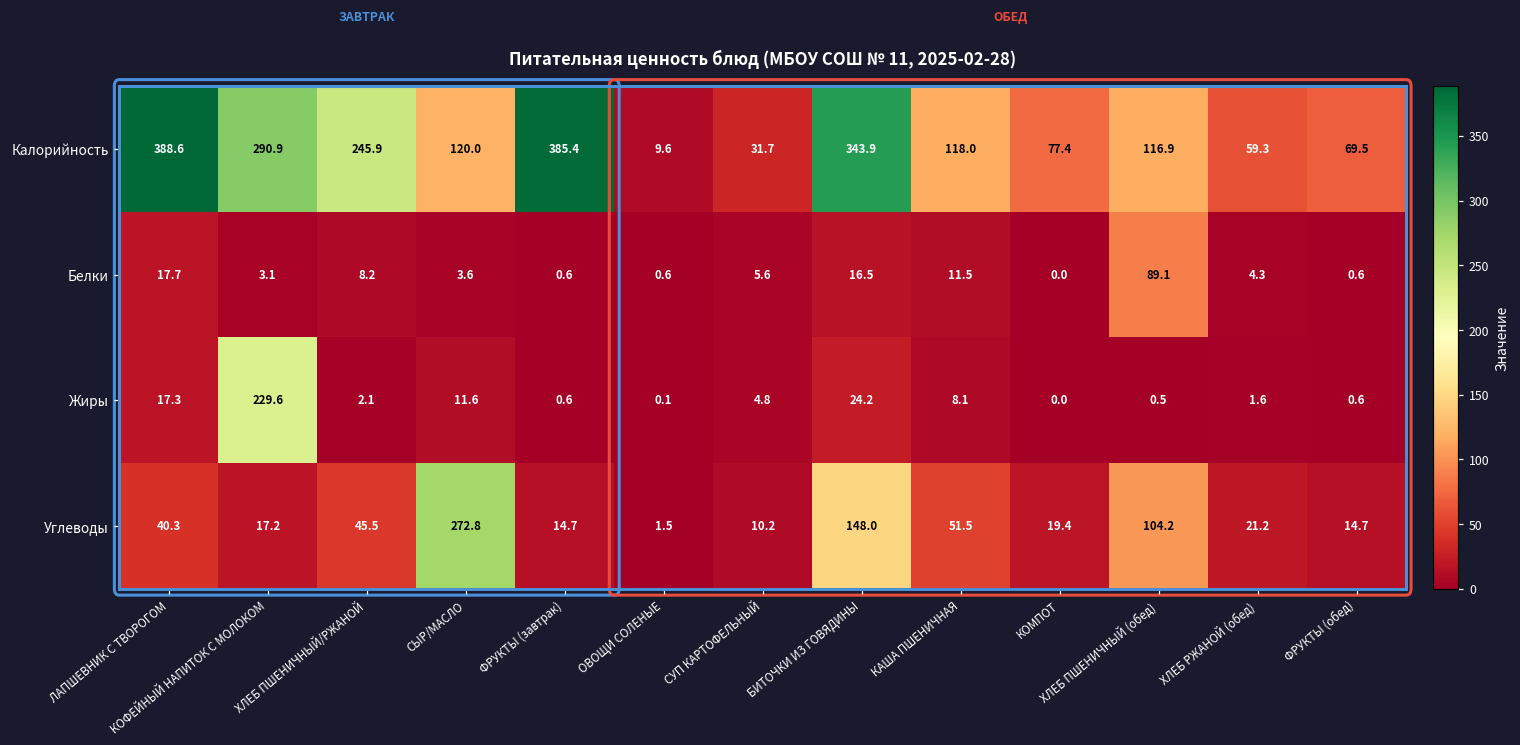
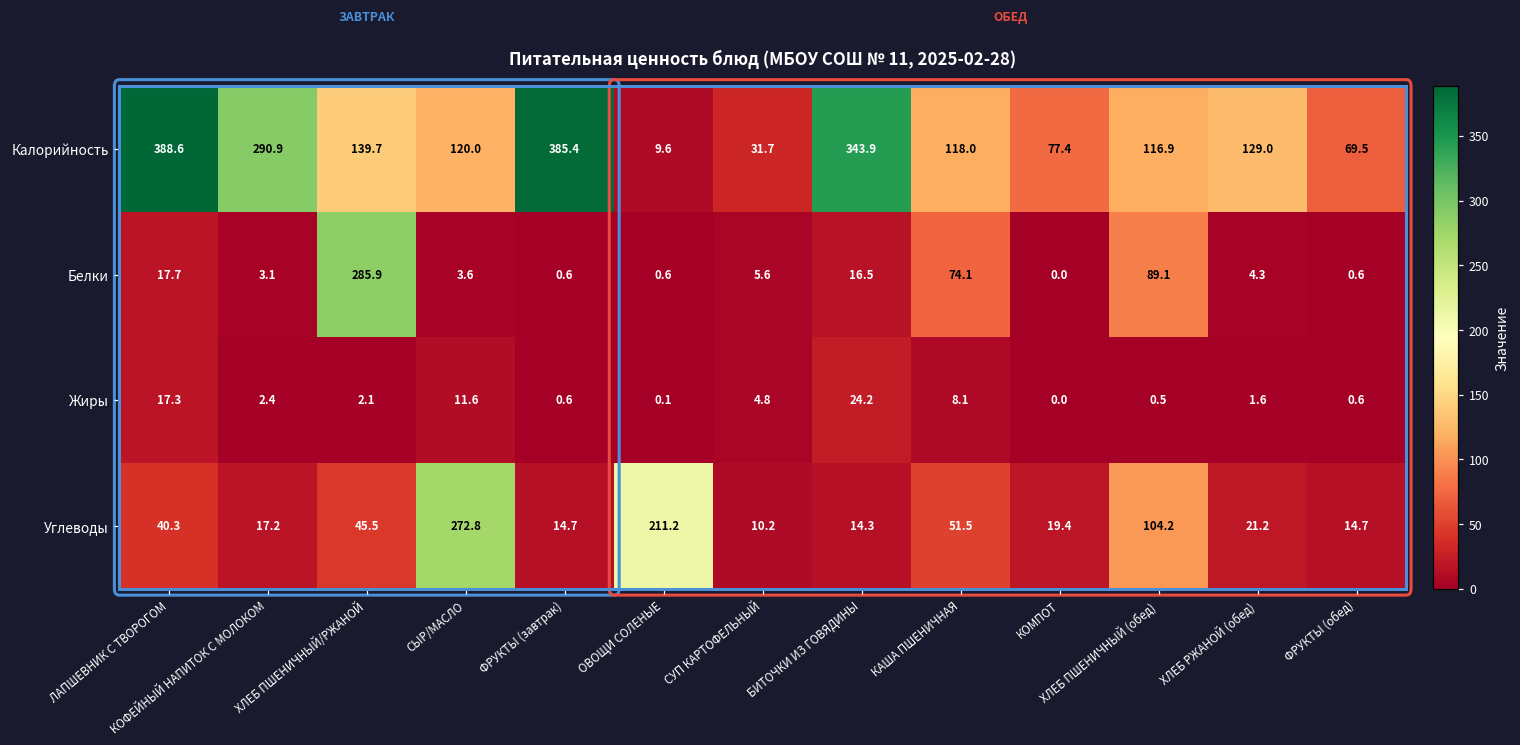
Калорийность, ХЛЕБ ПШЕНИЧНЫЙ/РЖАНОЙ: 245.9 -> 139.7
Калорийность, ХЛЕБ РЖАНОЙ (обед): 59.3 -> 129.0
Белки, ХЛЕБ ПШЕНИЧНЫЙ/РЖАНОЙ: 8.2 -> 285.9
Белки, КАША ПШЕНИЧНАЯ: 11.5 -> 74.1
Жиры, КОФЕЙНЫЙ НАПИТОК С МОЛОКОМ: 229.6 -> 2.4
Углеводы, ОВОЩИ СОЛЕНЫЕ: 1.5 -> 211.2
Углеводы, БИТОЧКИ ИЗ ГОВЯДИНЫ: 148.0 -> 14.3
